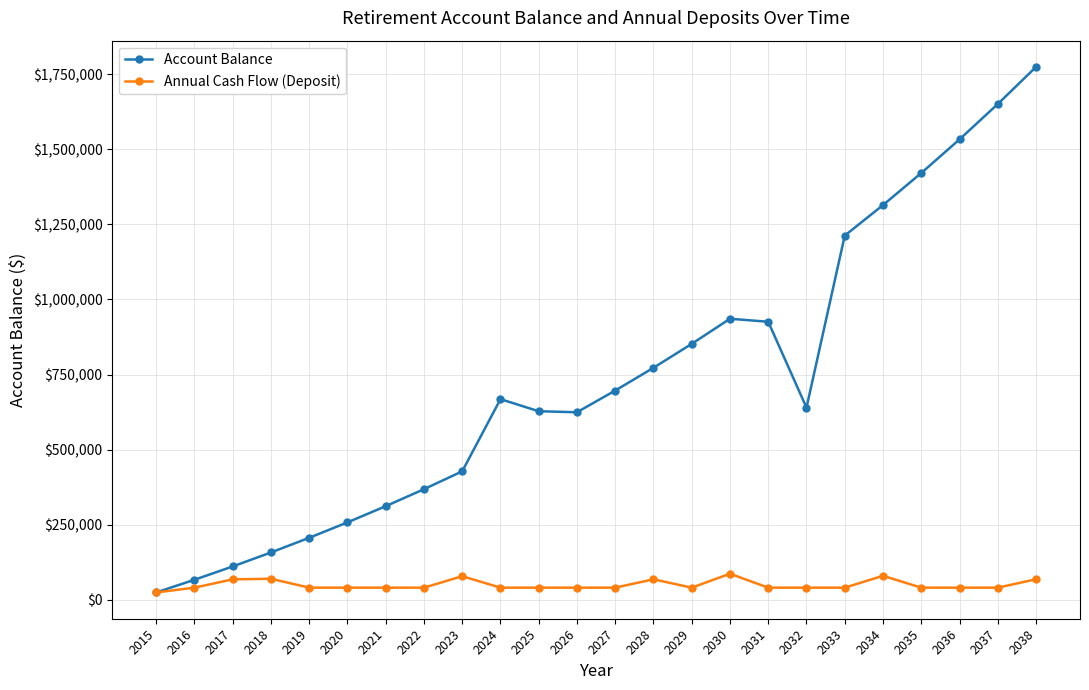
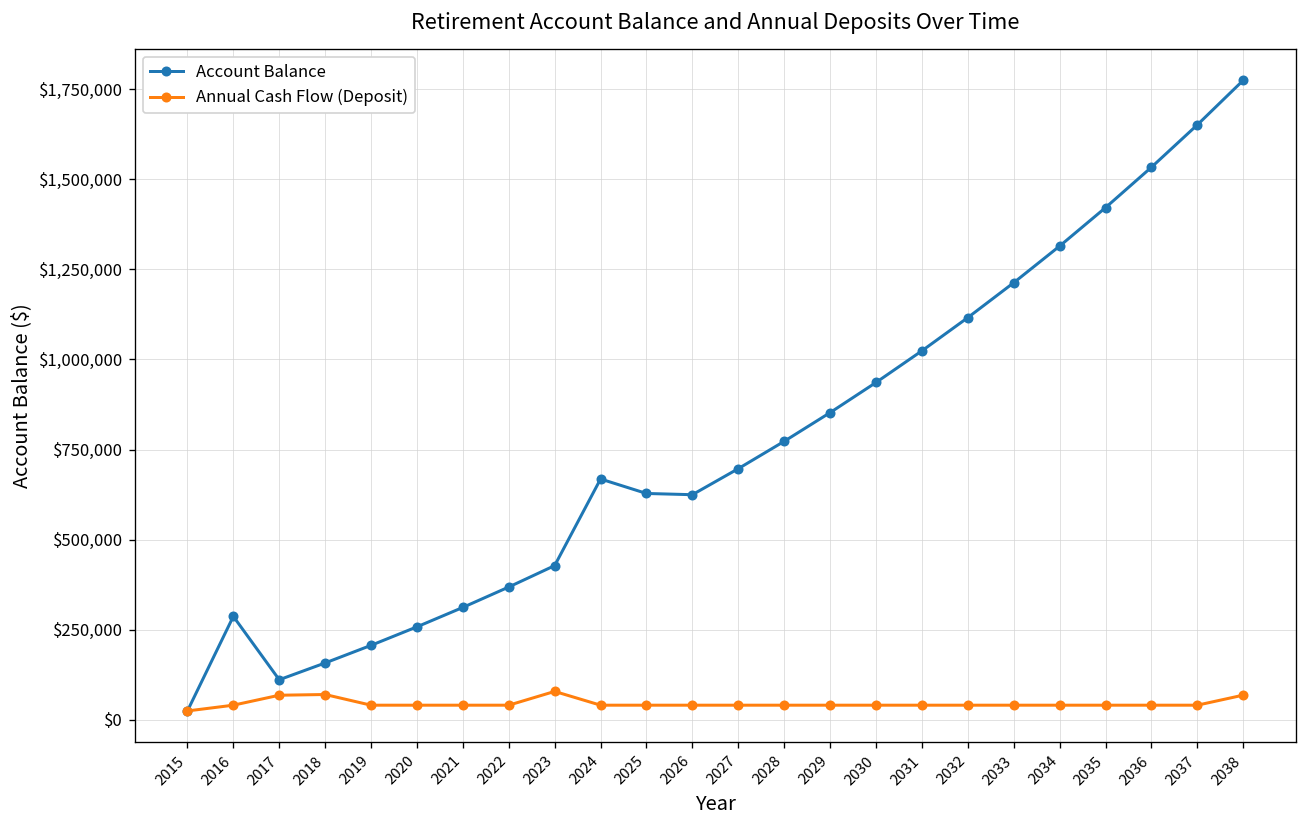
Account Balance, 2016: $70,000 -> $290,000
Annual Cash Flow (Deposit), 2028: $70,000 -> $40,000
Annual Cash Flow (Deposit), 2030: $90,000 -> $40,000
Account Balance, 2031: $930,000 -> $1,020,000
Account Balance, 2032: $640,000 -> $1,120,000
Annual Cash Flow (Deposit), 2034: $80,000 -> $40,000
